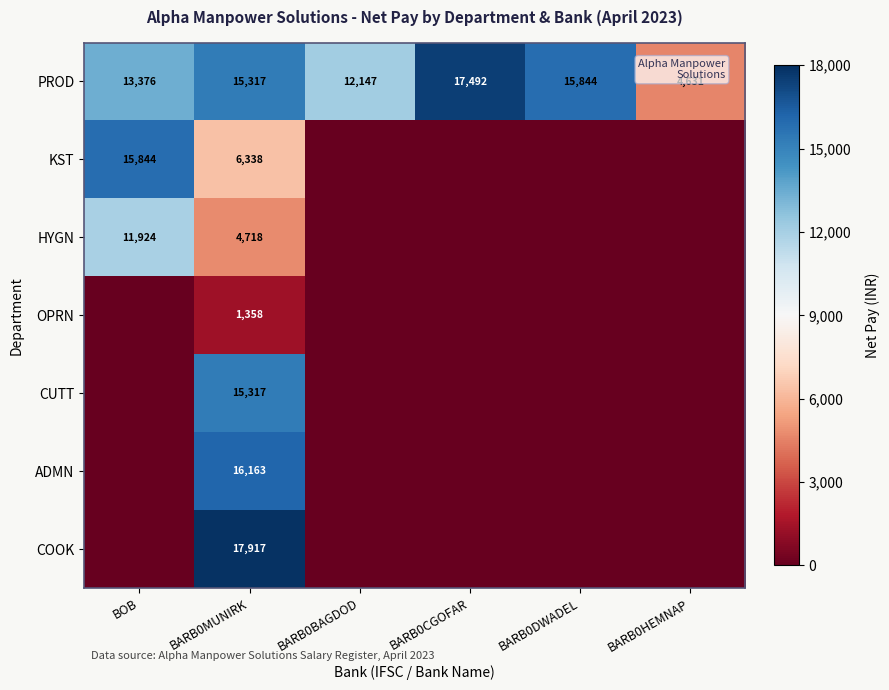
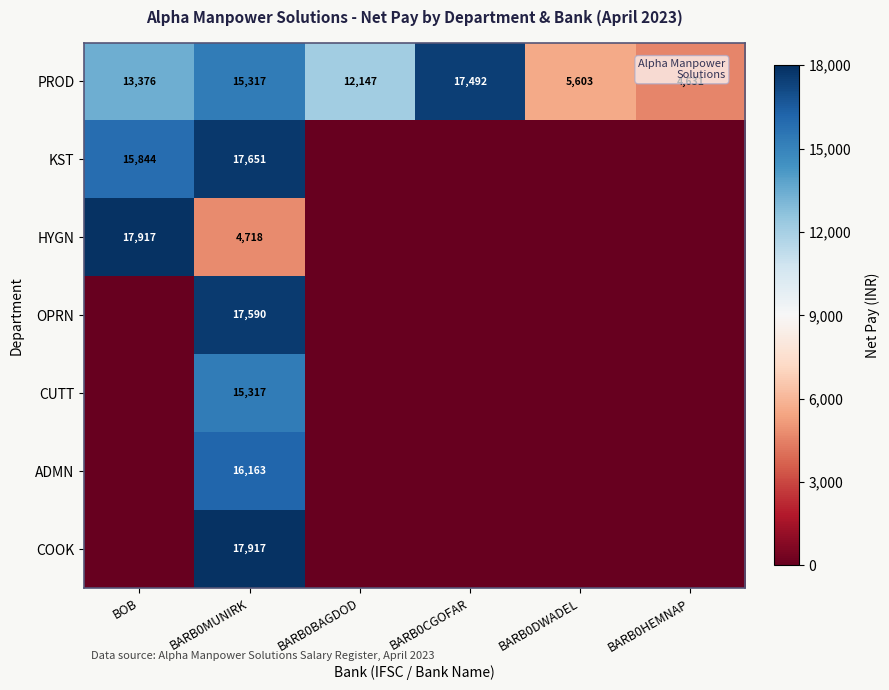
PROD, BARB0DWADEL: 15,844 -> 5,603
KST, BARB0MUNIRK: 6,338 -> 17,651
HYGN, BOB: 11,924 -> 17,917
OPRN, BARB0MUNIRK: 1,358 -> 17,590
